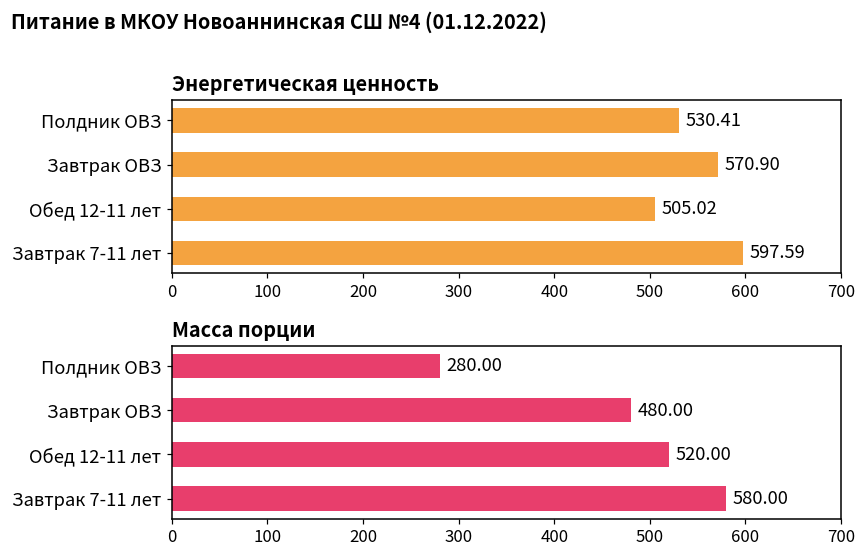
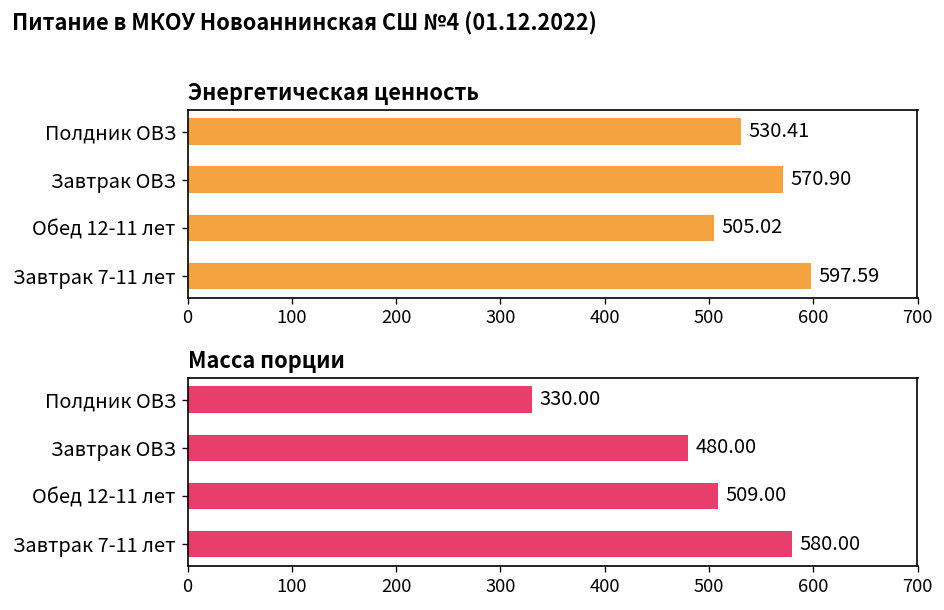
Масса порции, Полдник ОВЗ: 280.00 -> 330.00
Масса порции, Обед 12-11 лет: 520.00 -> 509.00
